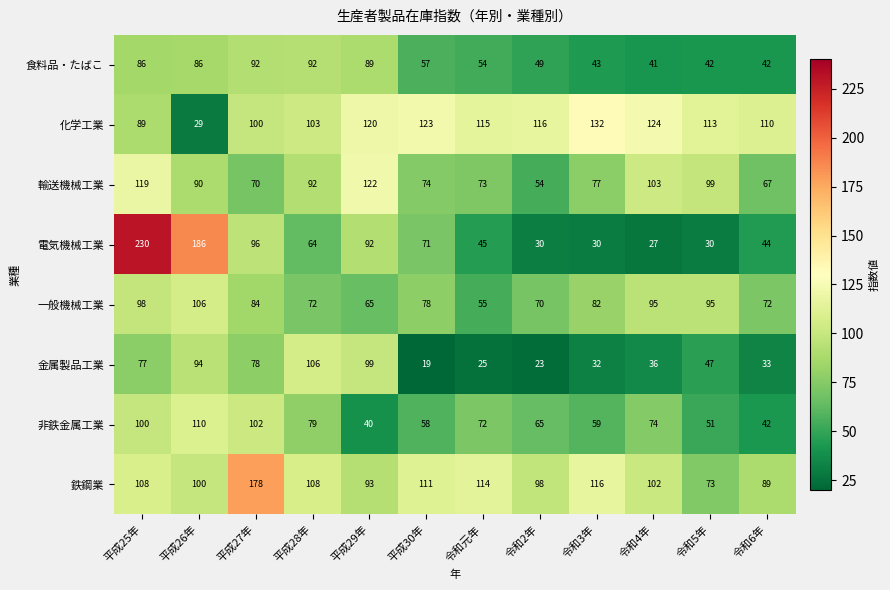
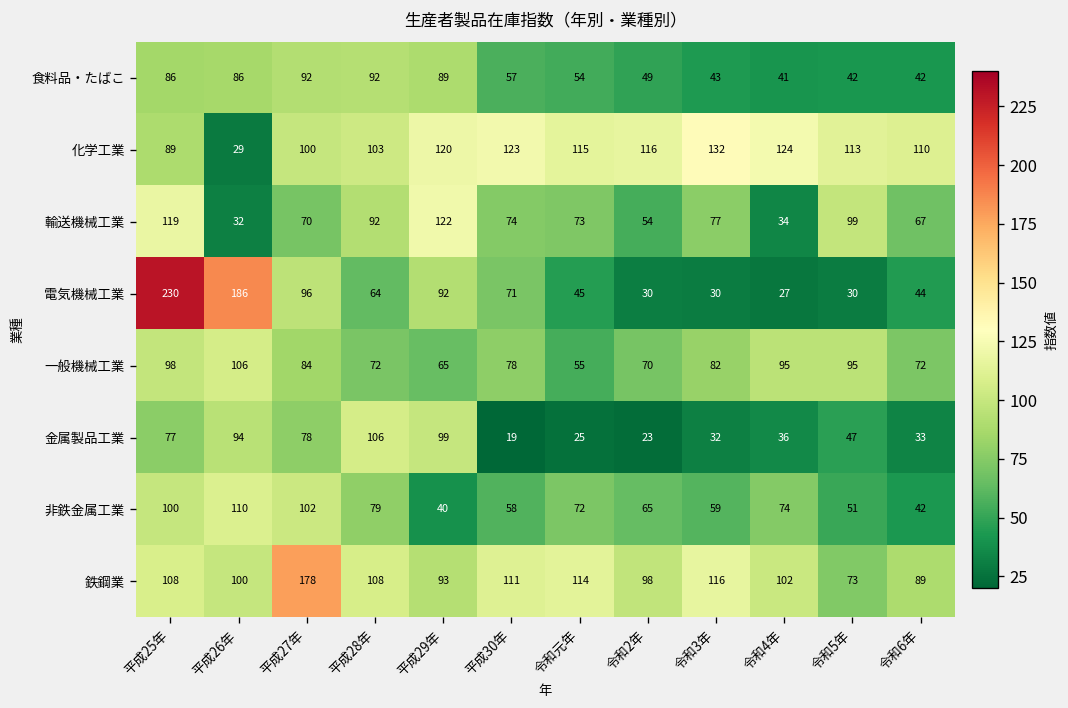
輸送機械工業, 平成26年: 90 -> 32
輸送機械工業, 令和4年: 103 -> 34
